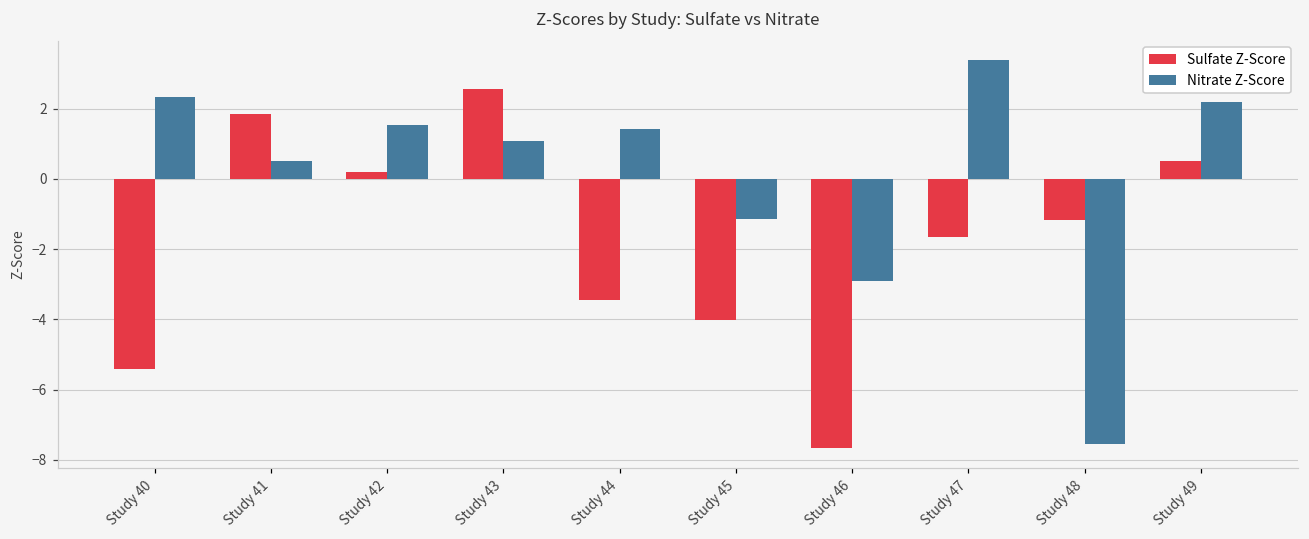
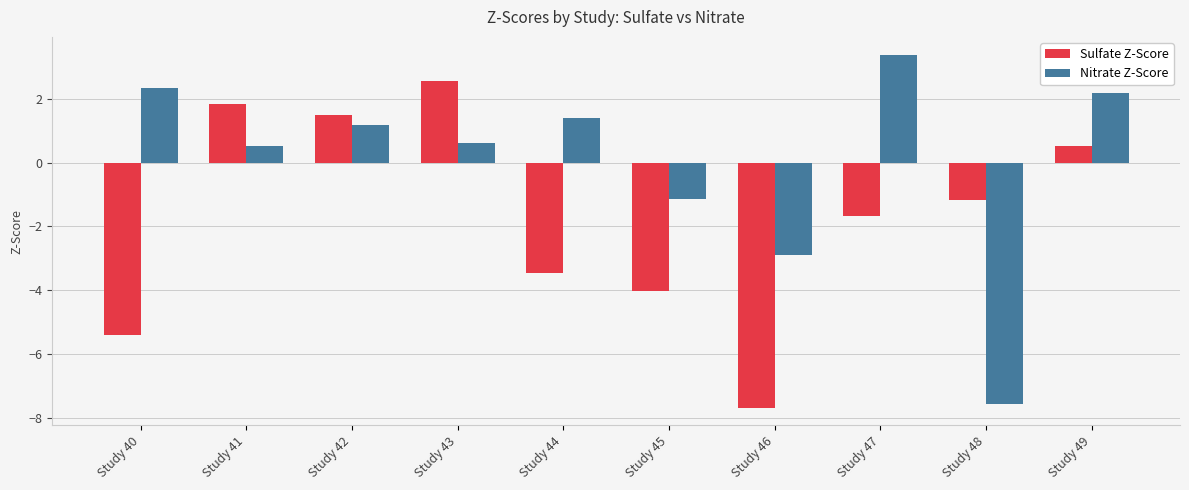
Sulfate Z-Score, Study 42: 0.2 -> 1.5
Nitrate Z-Score, Study 42: 1.5 -> 1.2
Nitrate Z-Score, Study 43: 1.1 -> 0.6
